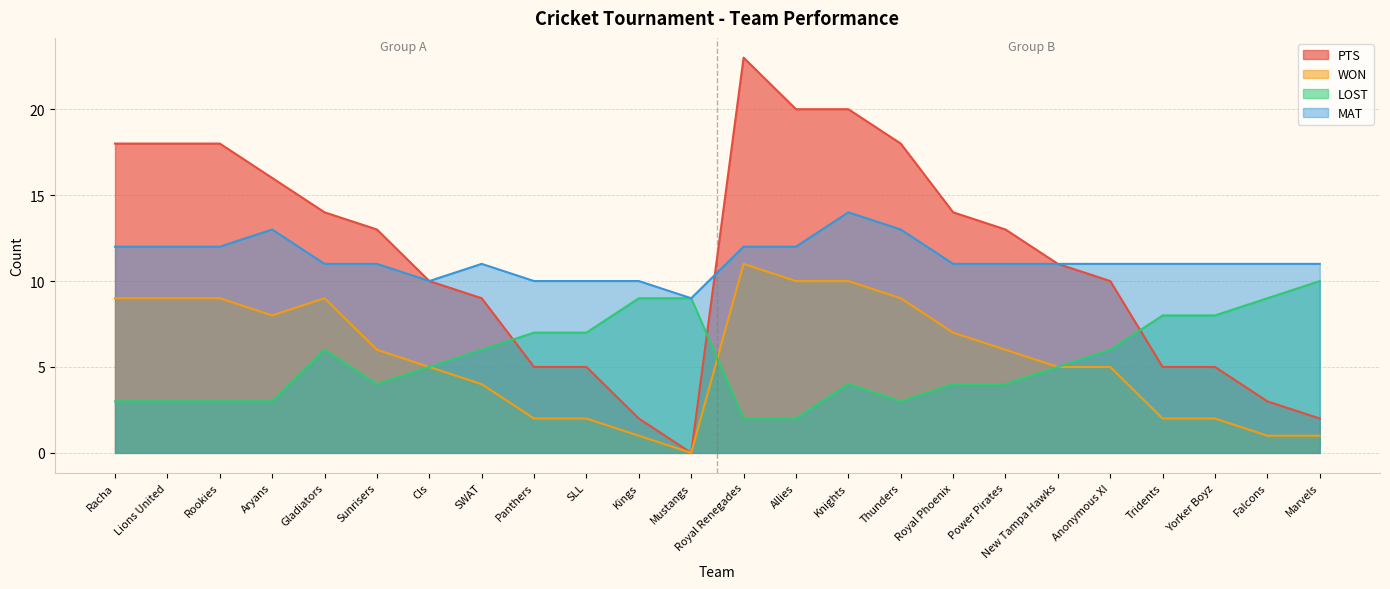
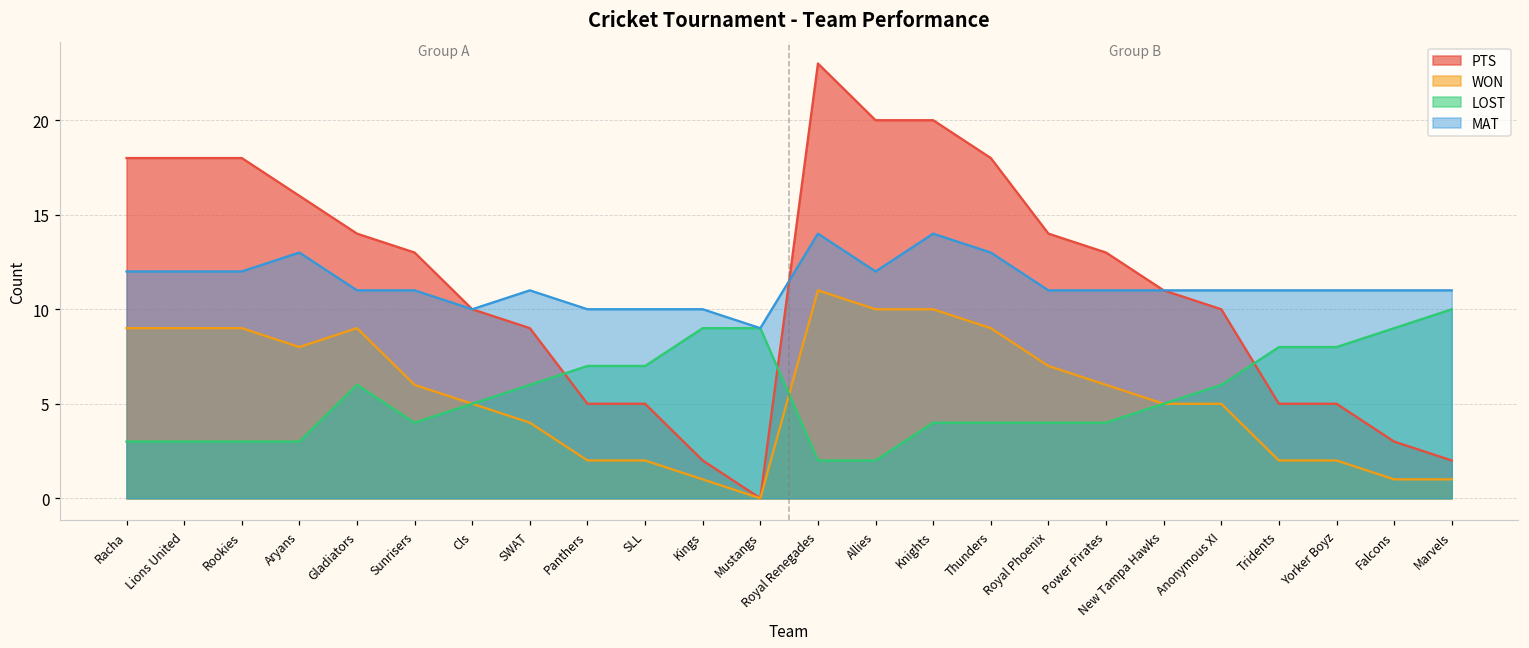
MAT, Royal Renegades: 12 -> 14
LOST, Thunders: 3 -> 4
